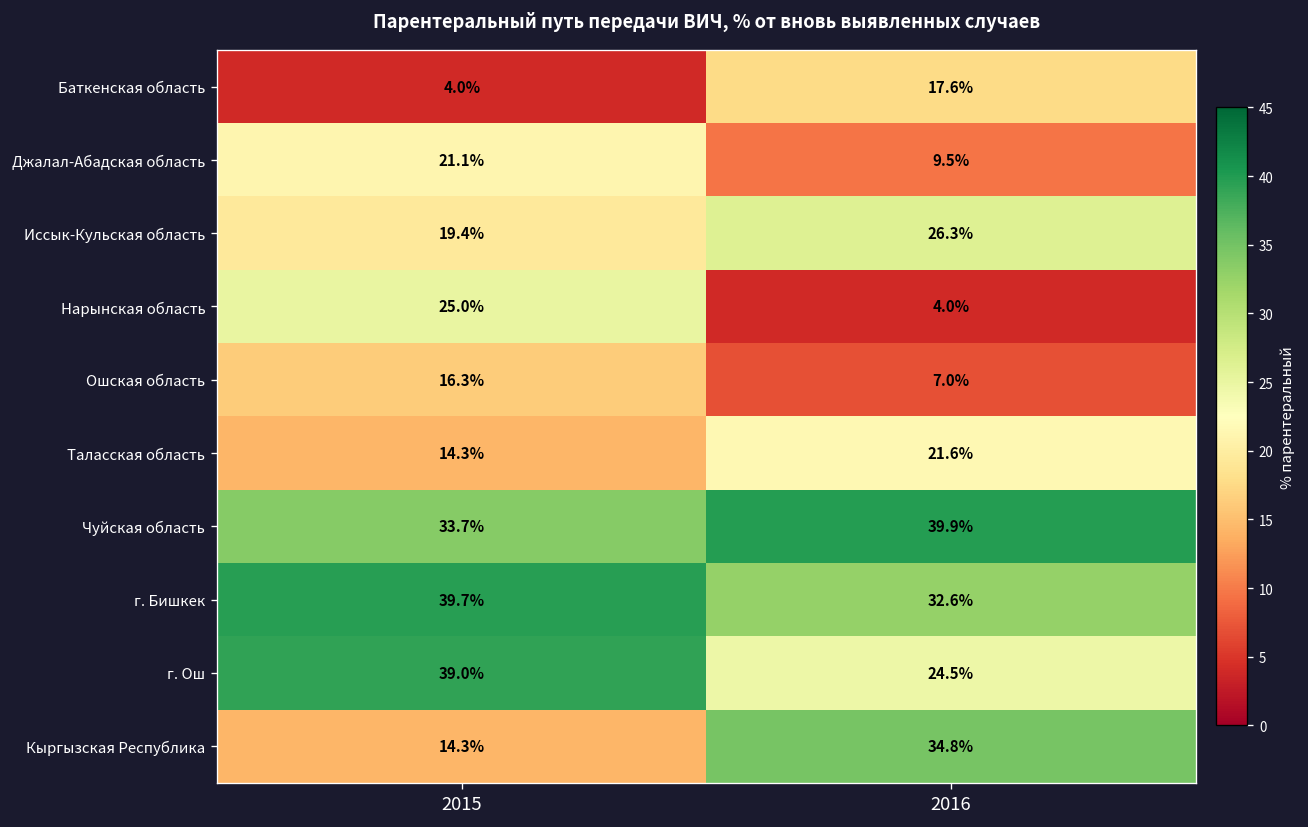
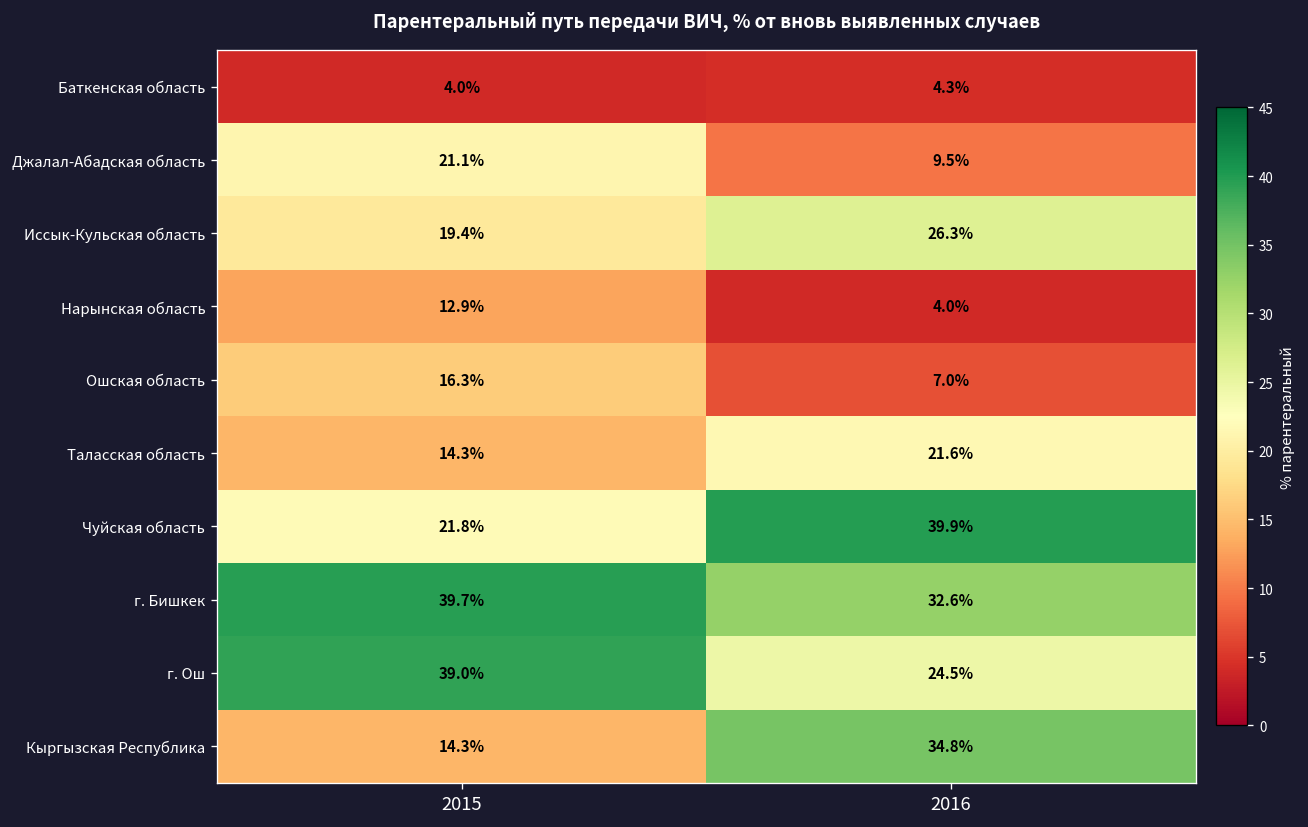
Баткенская область, 2016: 17.6% -> 4.3%
Нарынская область, 2015: 25.0% -> 12.9%
Чуйская область, 2015: 33.7% -> 21.8%
